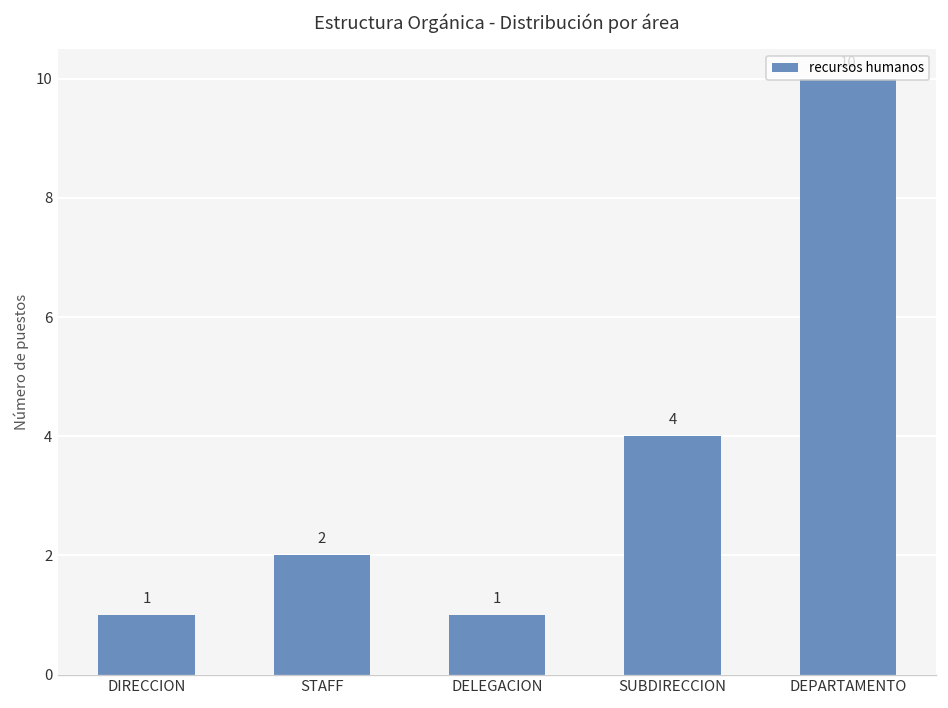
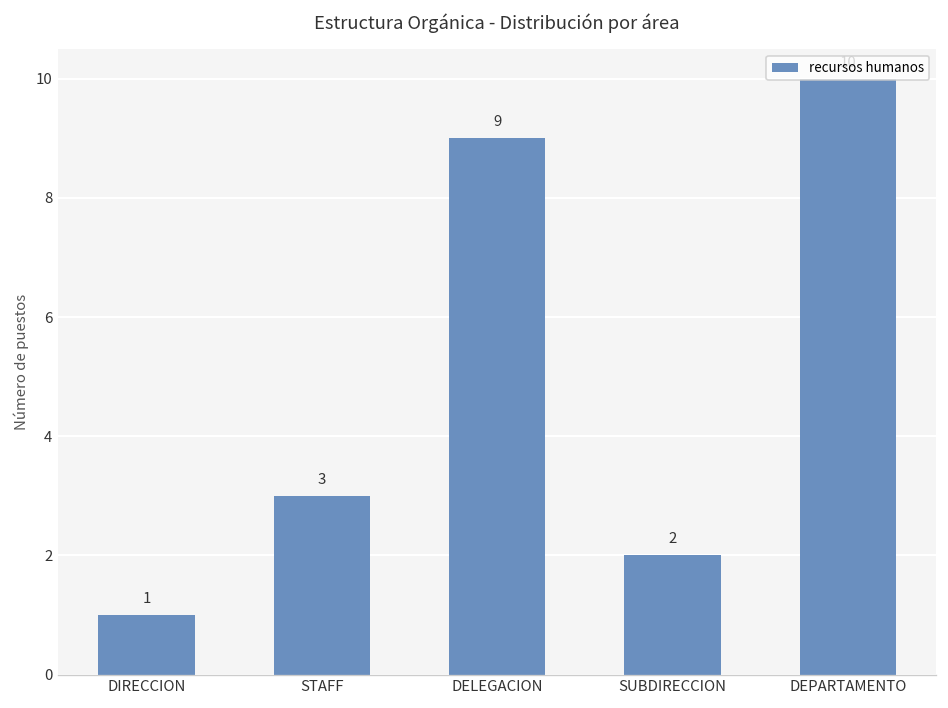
STAFF: 2 -> 3
DELEGACION: 1 -> 9
SUBDIRECCION: 4 -> 2
